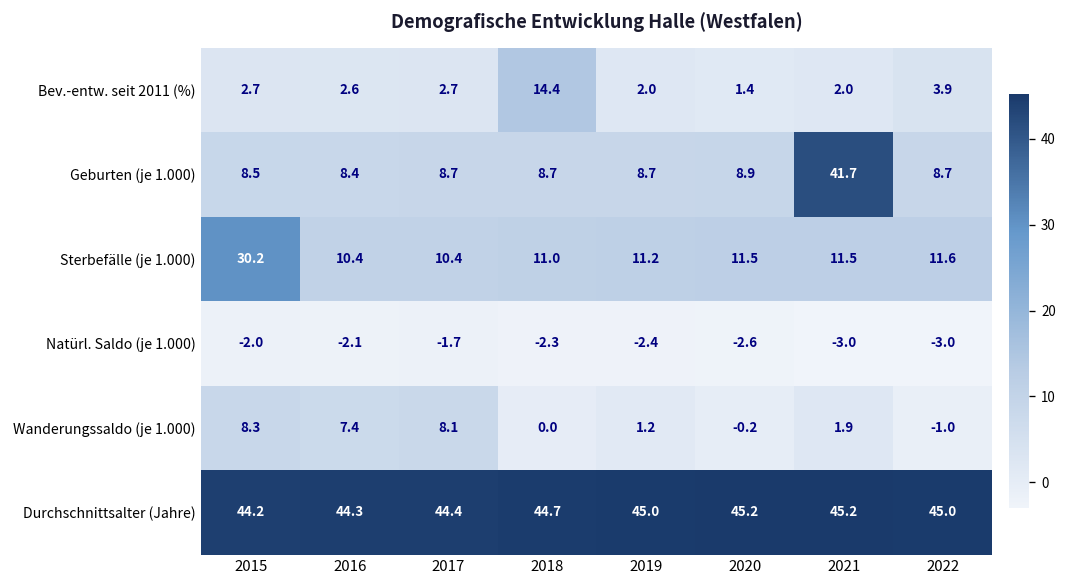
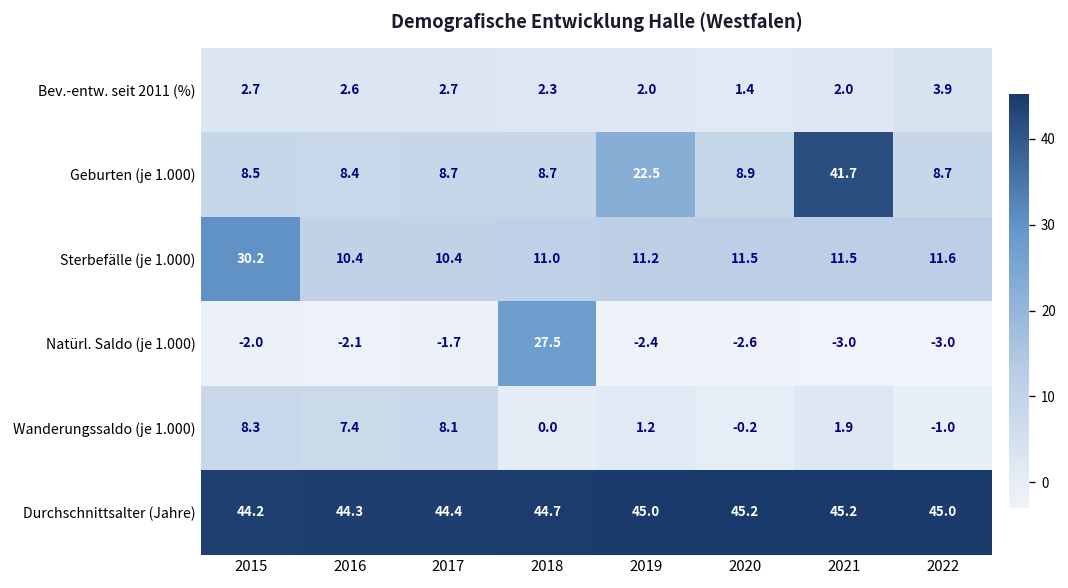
Bev.-entw. seit 2011 (%), 2018: 14.4 -> 2.3
Geburten (je 1.000), 2019: 8.7 -> 22.5
Natürl. Saldo (je 1.000), 2018: -2.3 -> 27.5
